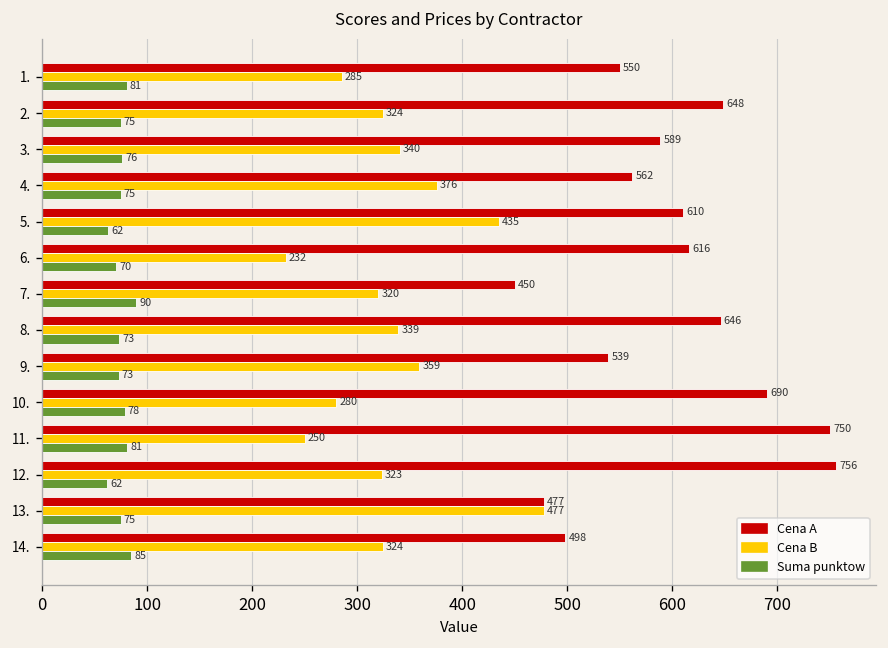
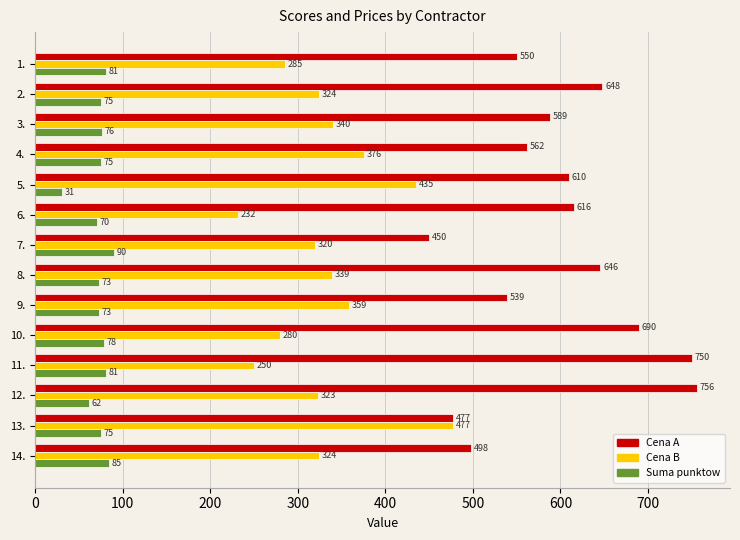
Suma punktow, 5.: 62 -> 31
